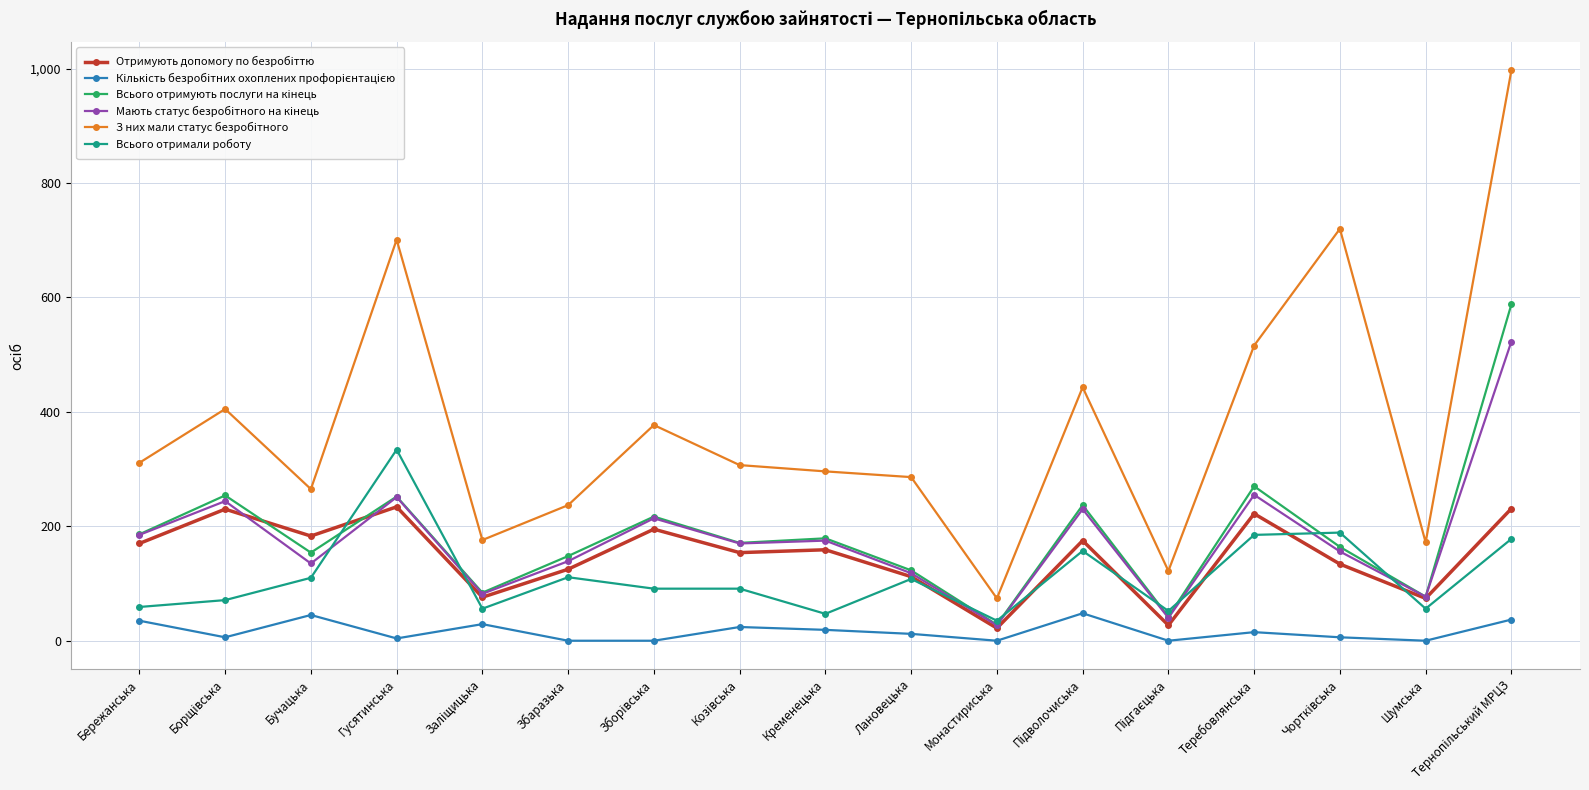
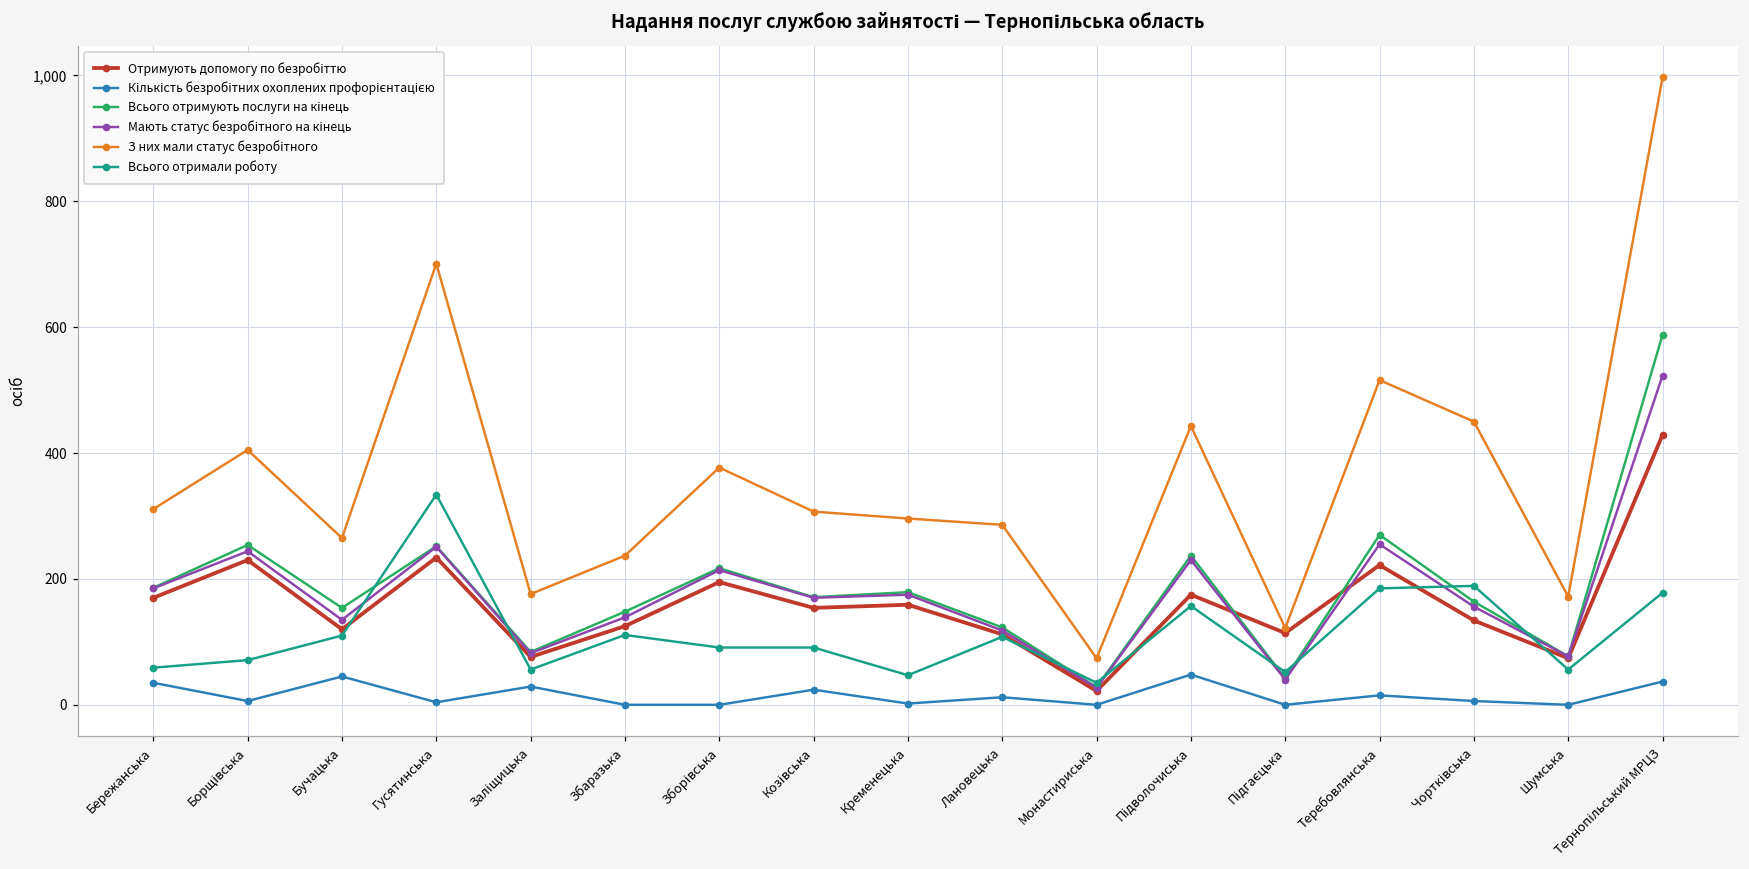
Отримують допомогу по безробіттю, Бучацька: 180 -> 120
Кількість безробітних охоплених профорієнтацією, Кременецька: 20 -> 0
Отримують допомогу по безробіттю, Підгаєцька: 30 -> 110
З них мали статус безробітного, Чортківська: 720 -> 450
Отримують допомогу по безробіттю, Тернопільський МРЦЗ: 230 -> 430
